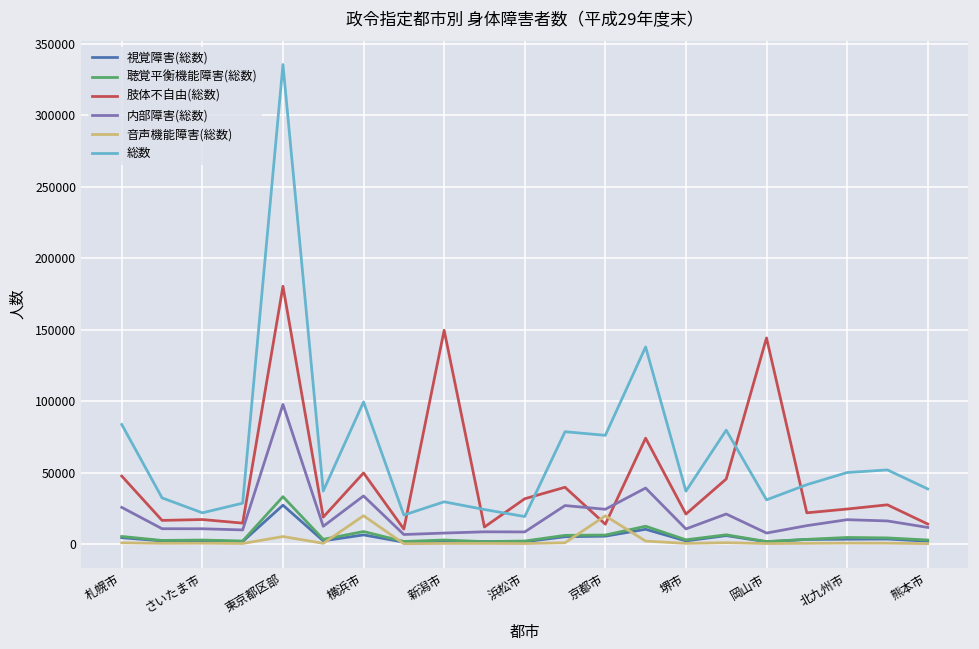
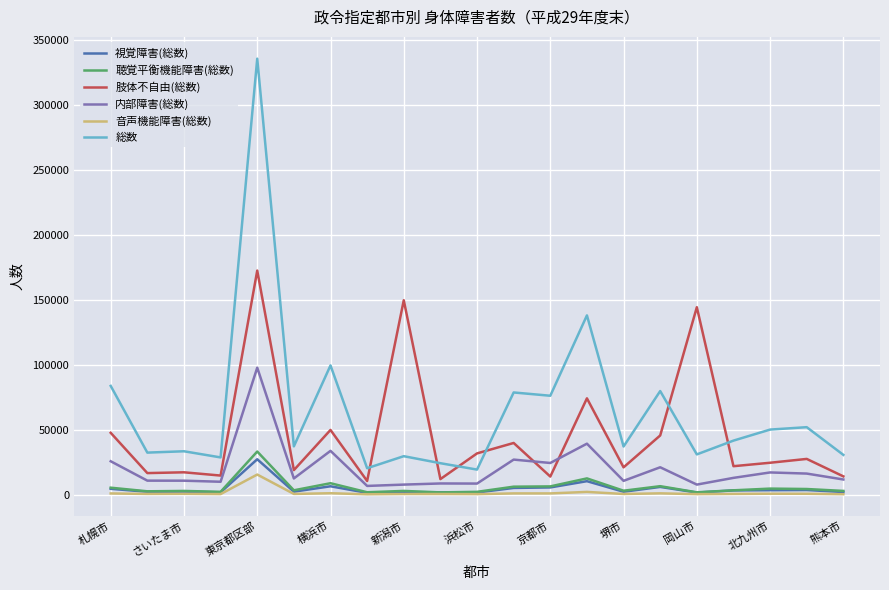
総数, さいたま市: 22000 -> 33000
肢体不自由(総数), 東京都区部: 180000 -> 172000
音声機能障害(総数), 東京都区部: 5000 -> 15000
音声機能障害(総数), 横浜市: 20000 -> 1000
音声機能障害(総数), 京都市: 20000 -> 1000
総数, 熊本市: 39000 -> 31000
